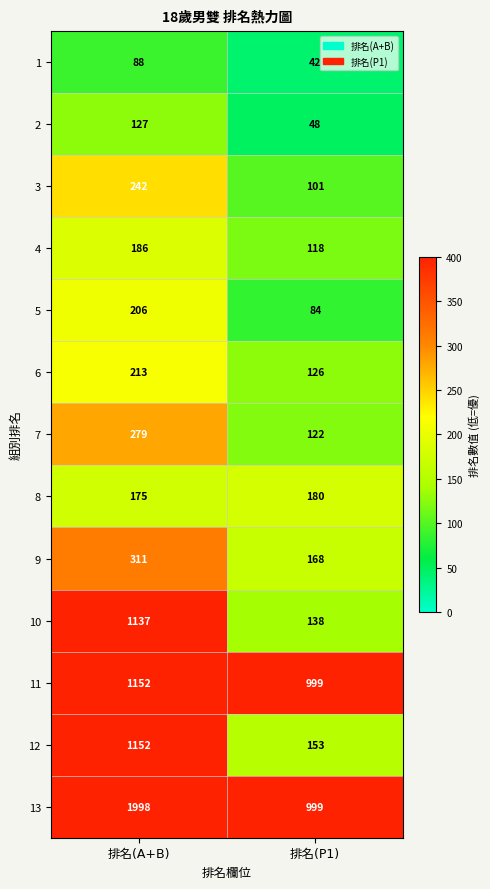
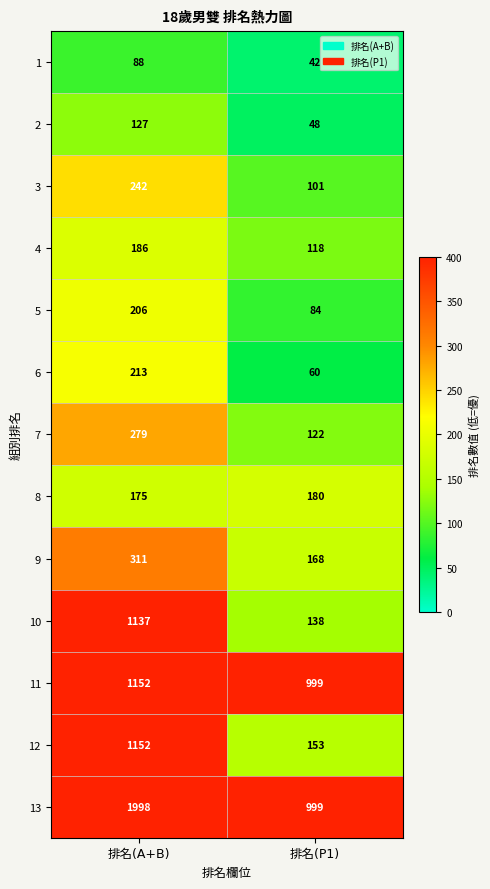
6, 排名(P1): 126 -> 60
